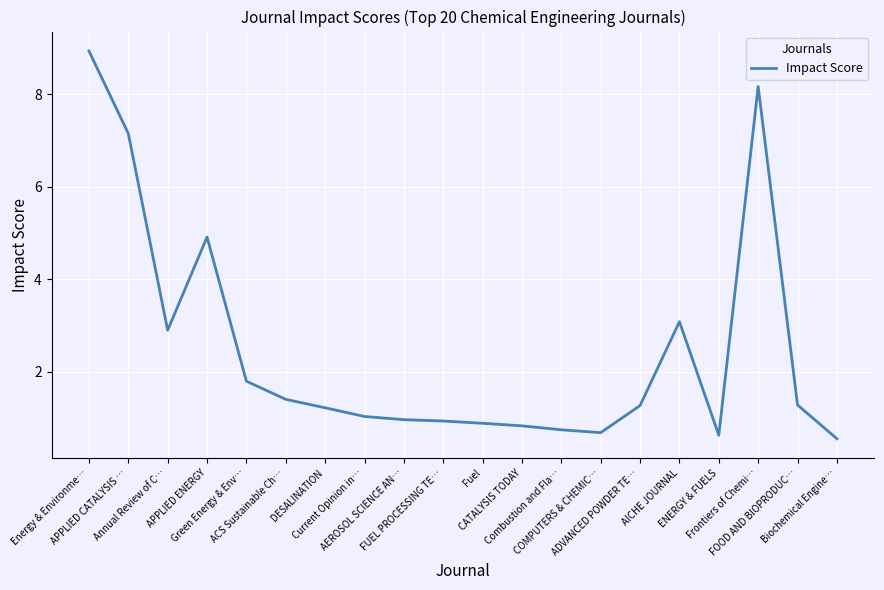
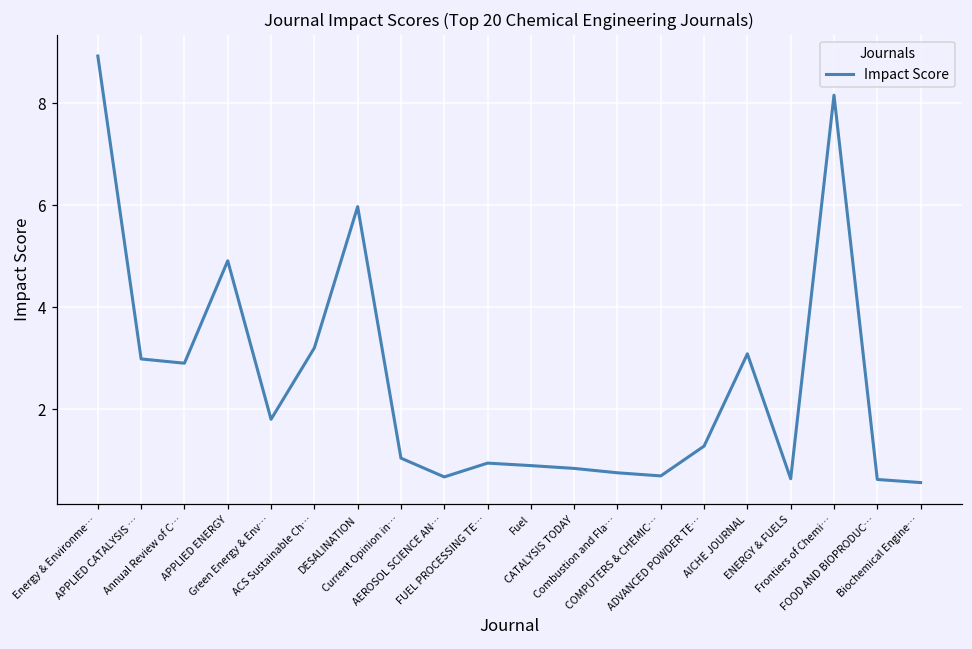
APPLIED CATALYSIS …: 7.1 -> 3.0
ACS Sustainable Ch…: 1.4 -> 3.2
DESALINATION: 1.2 -> 6.0
AEROSOL SCIENCE AN…: 1.0 -> 0.7
FOOD AND BIOPRODUC…: 1.3 -> 0.6
